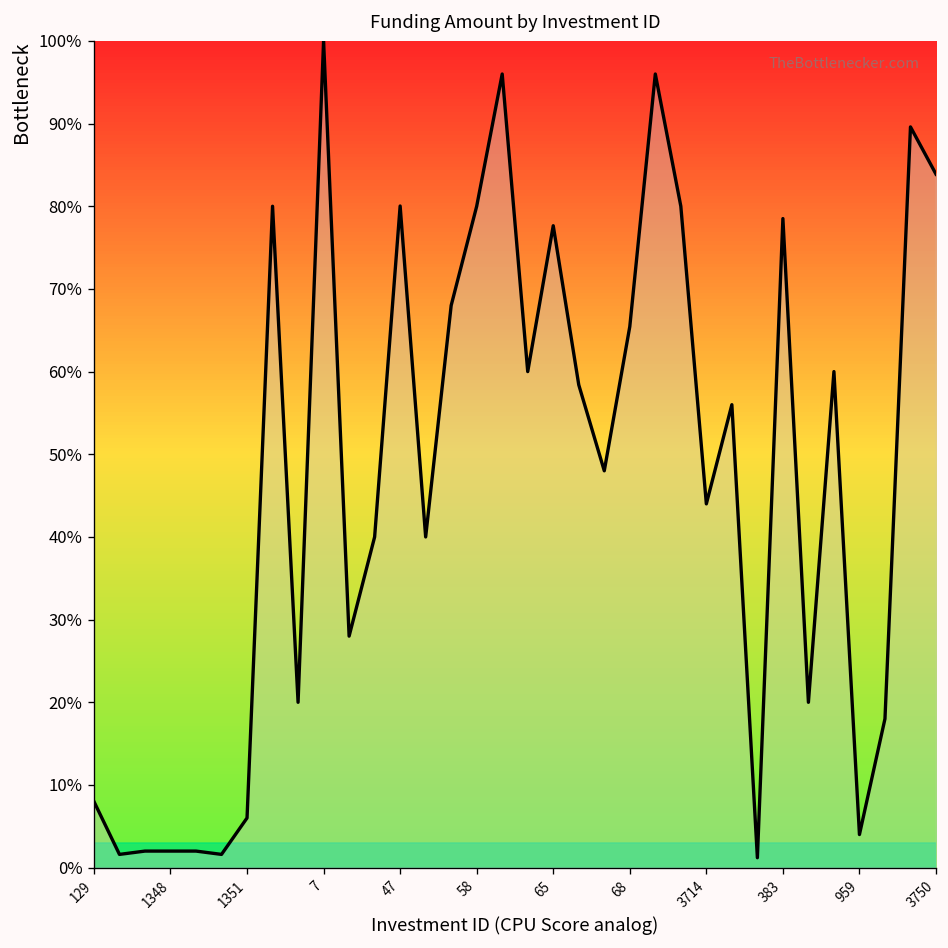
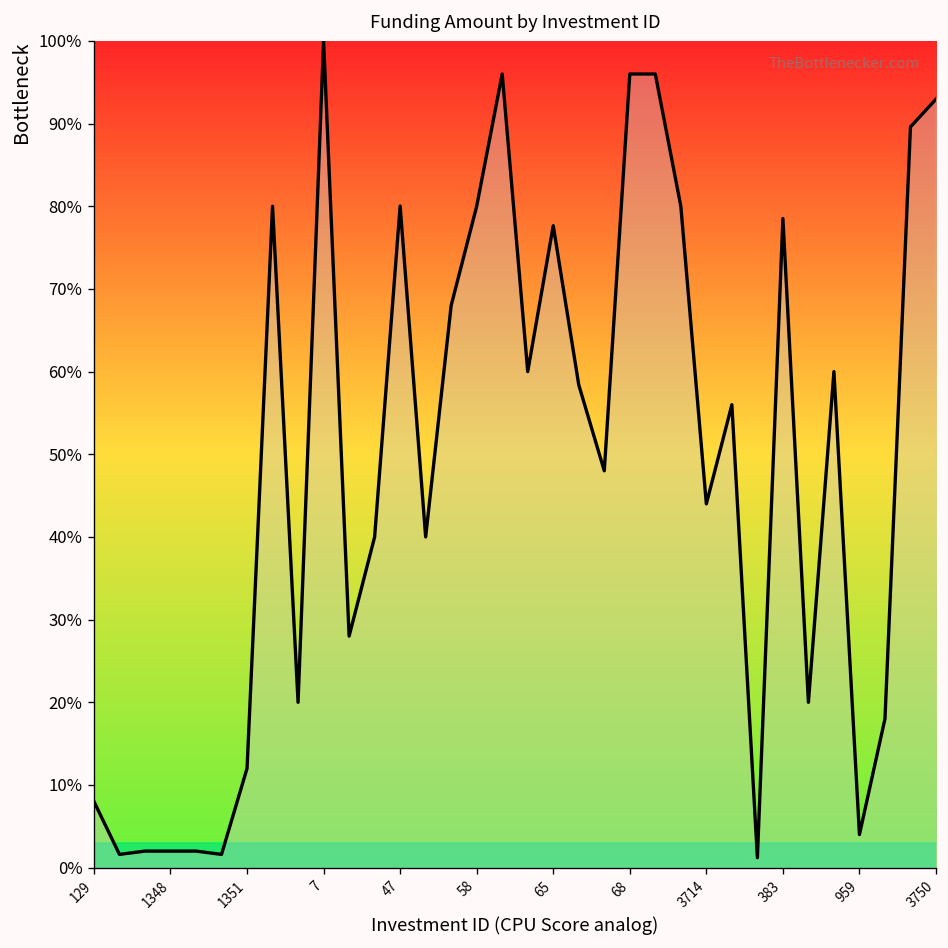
1351: 6% -> 12%
68: 65% -> 96%
3750: 84% -> 93%
